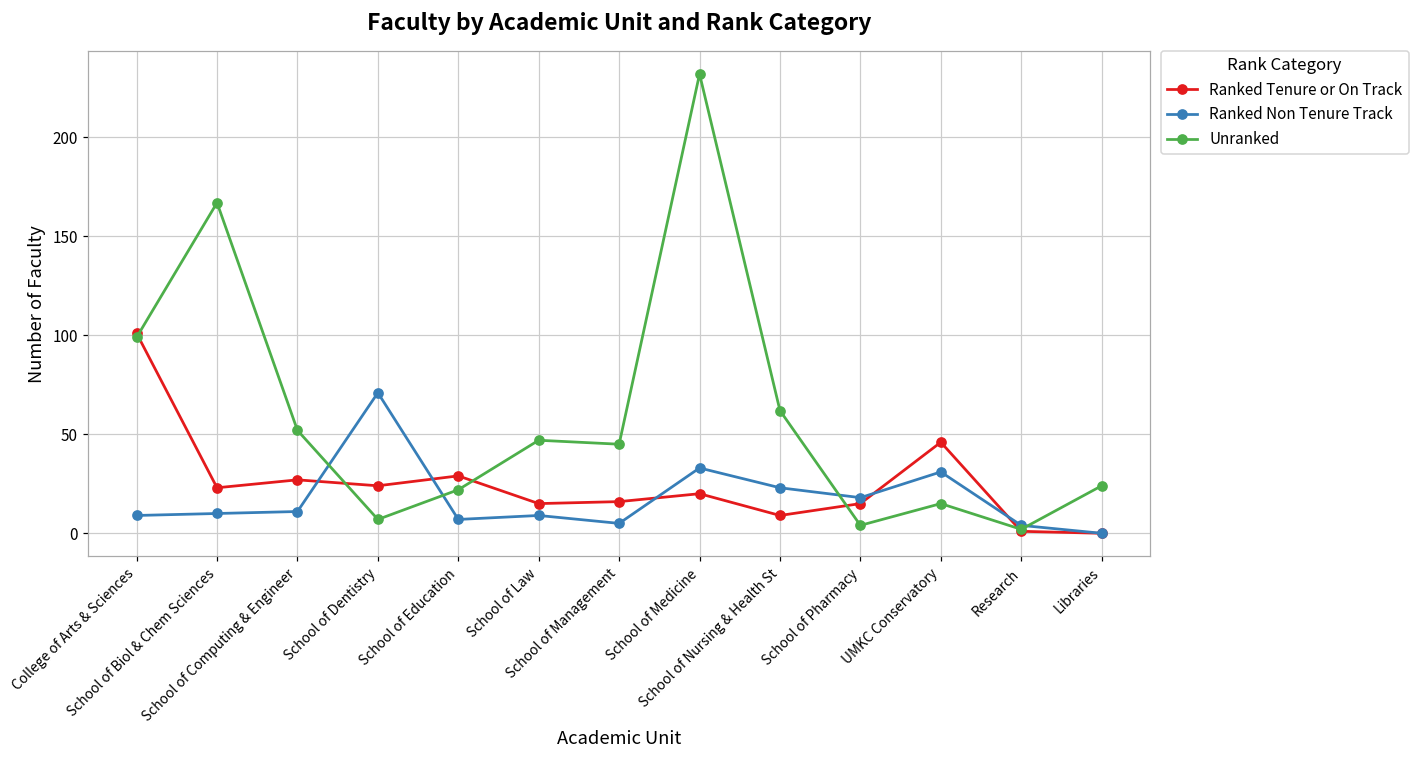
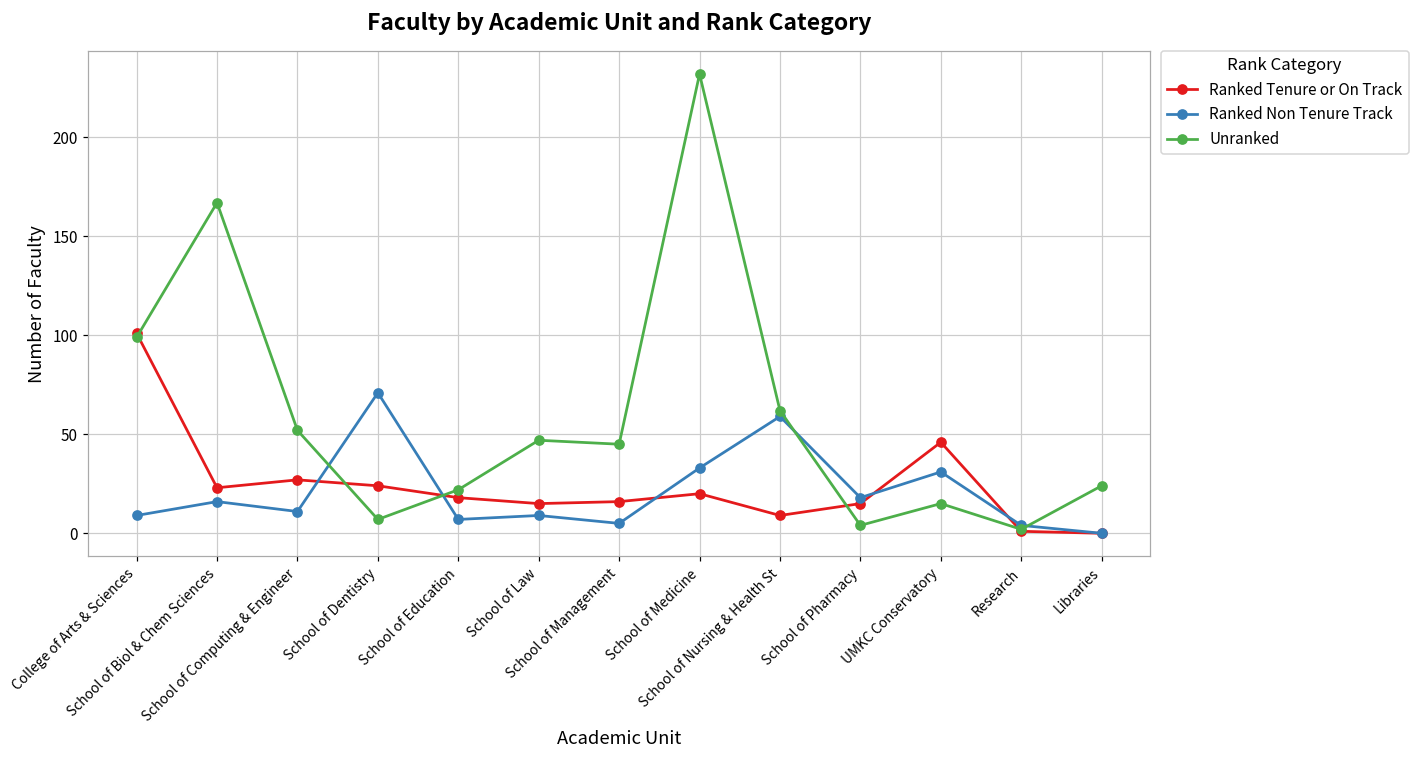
Ranked Non Tenure Track, School of Biol & Chem Sciences: 10 -> 16
Ranked Tenure or On Track, School of Education: 29 -> 18
Ranked Non Tenure Track, School of Nursing & Health St: 23 -> 59
